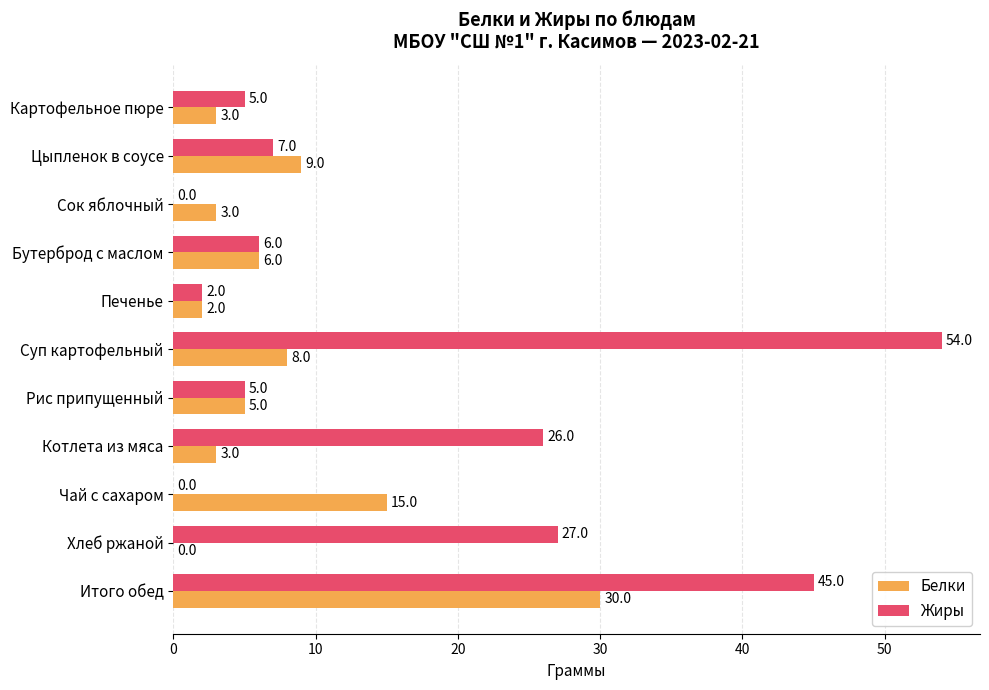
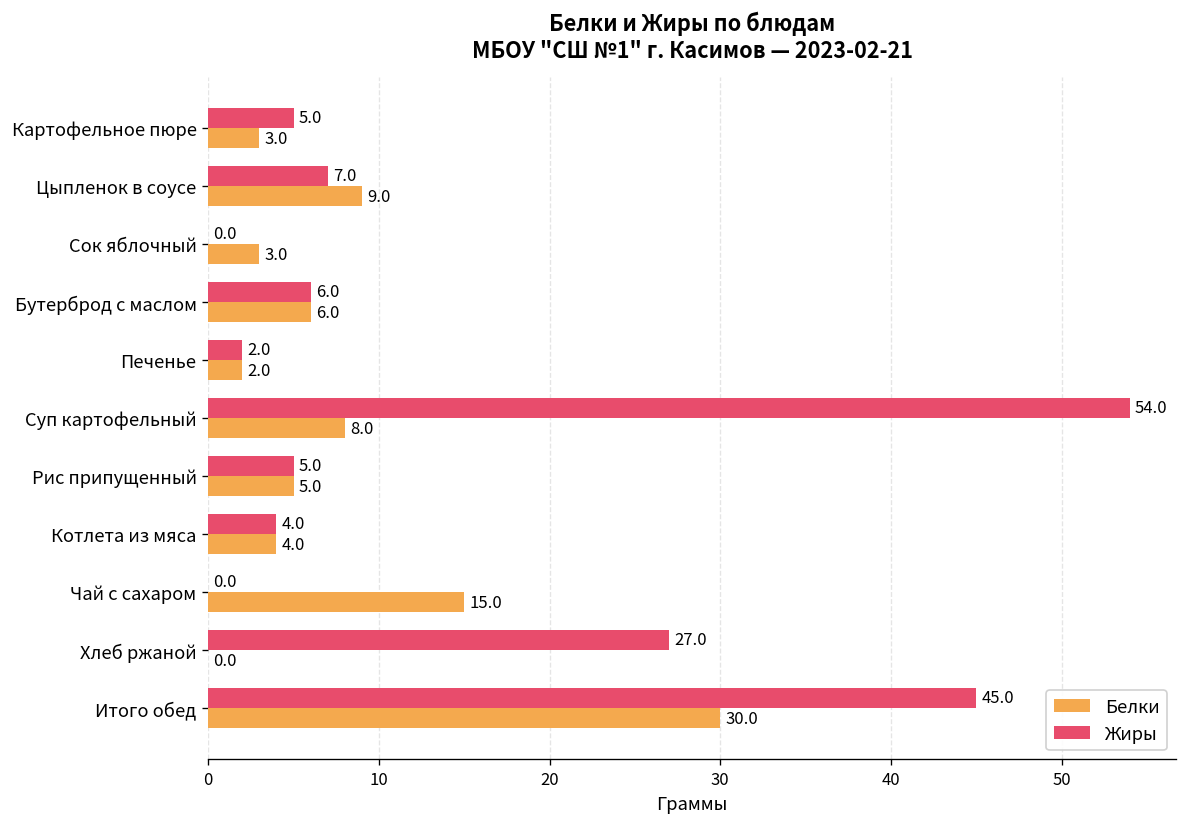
Жиры, Котлета из мяса: 26.0 -> 4.0
Белки, Котлета из мяса: 3.0 -> 4.0
